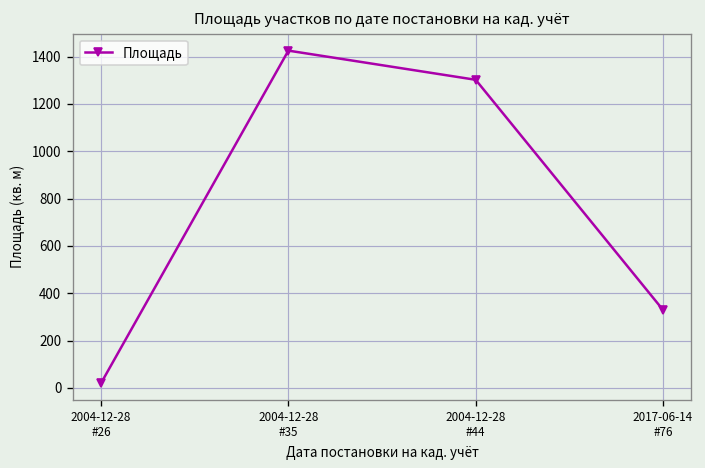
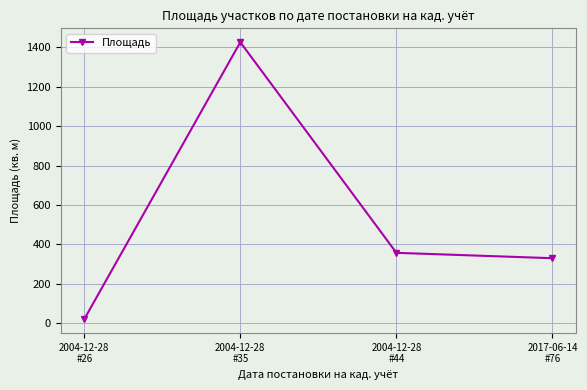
2004-12-28 #44: 1300 -> 360
